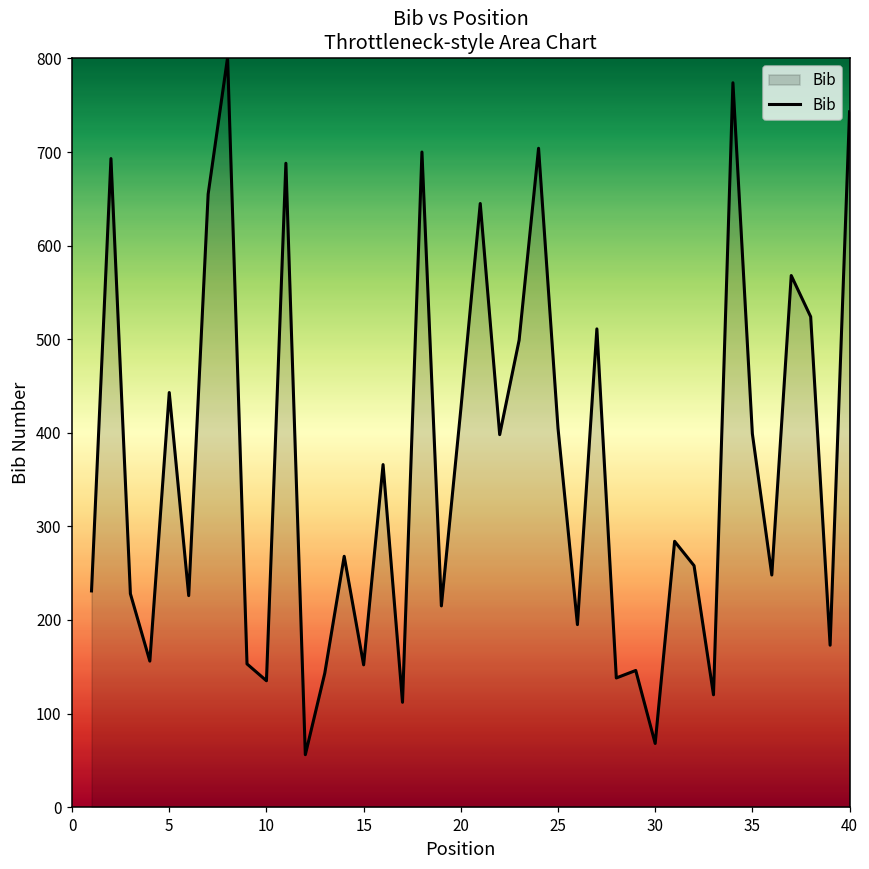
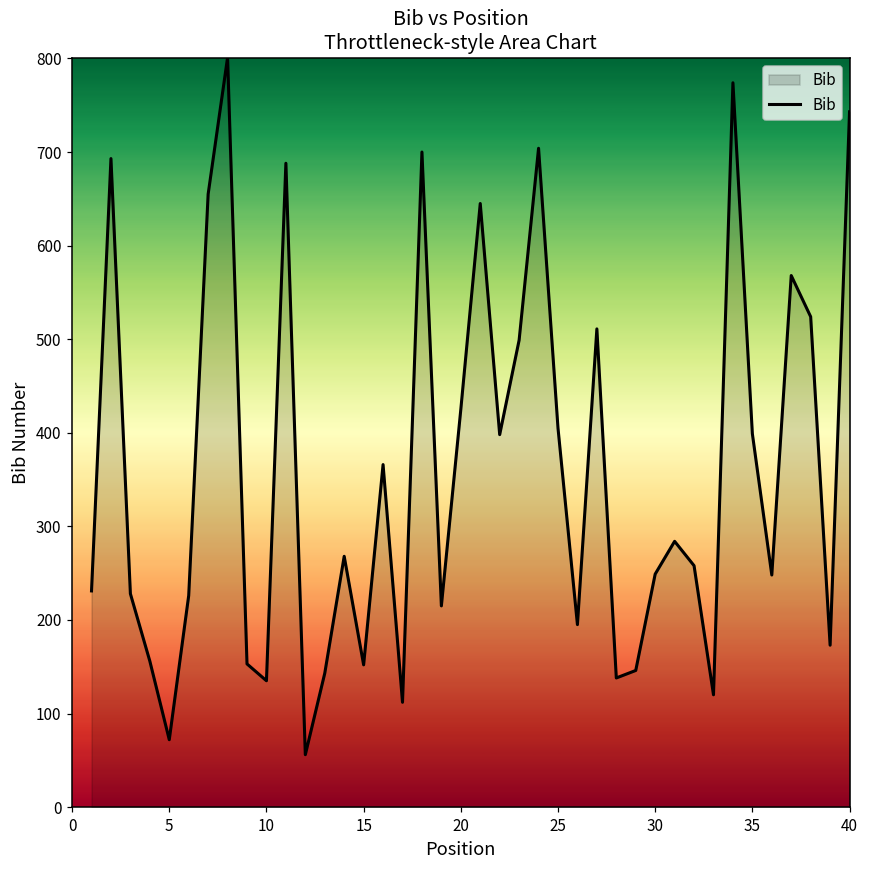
5: 440 -> 70
30: 70 -> 250
